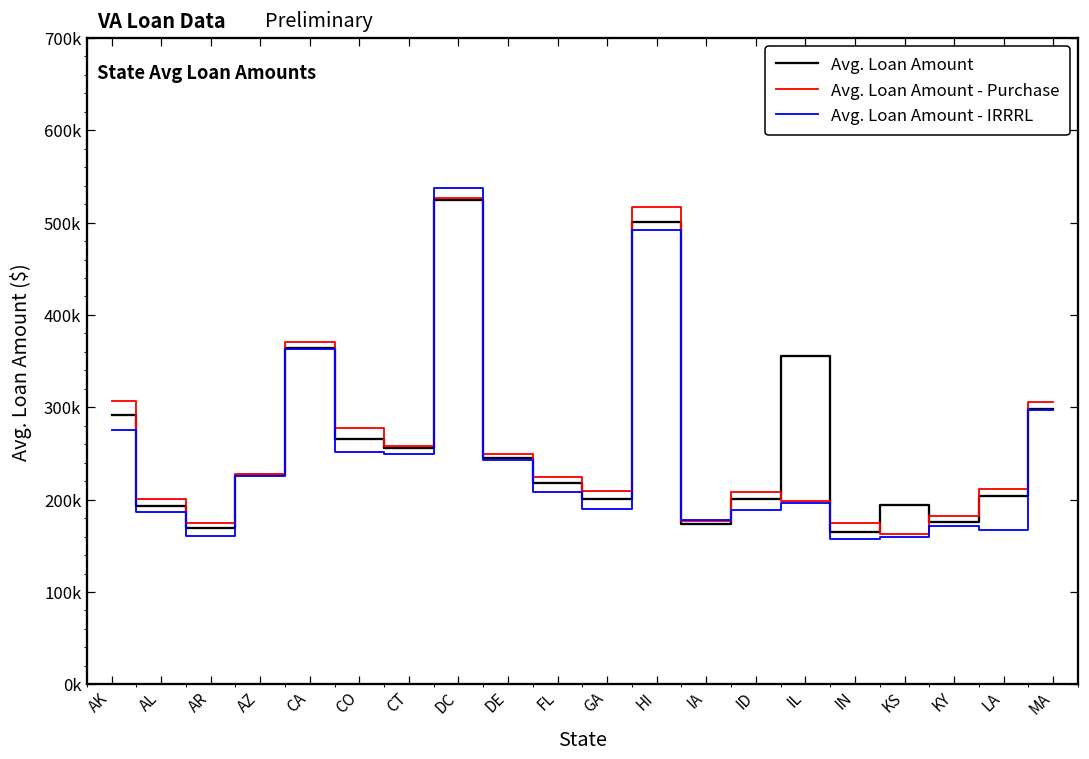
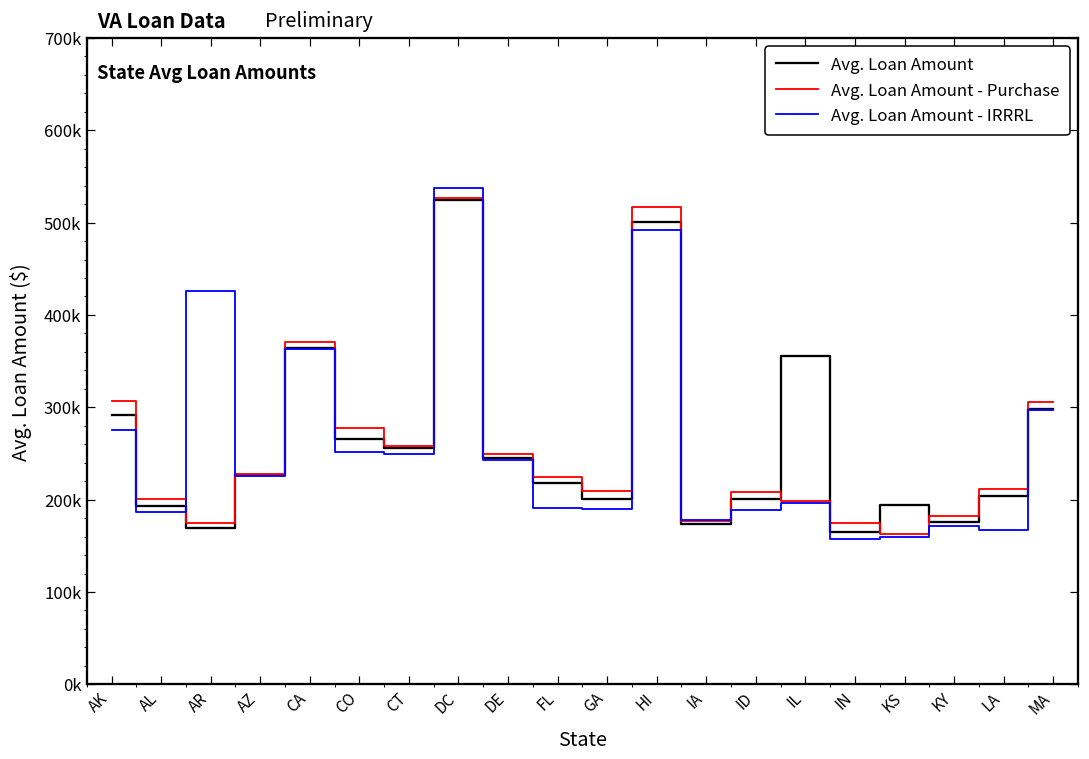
Avg. Loan Amount - IRRRL, AR: 160000 -> 430000
Avg. Loan Amount - IRRRL, FL: 210000 -> 190000
